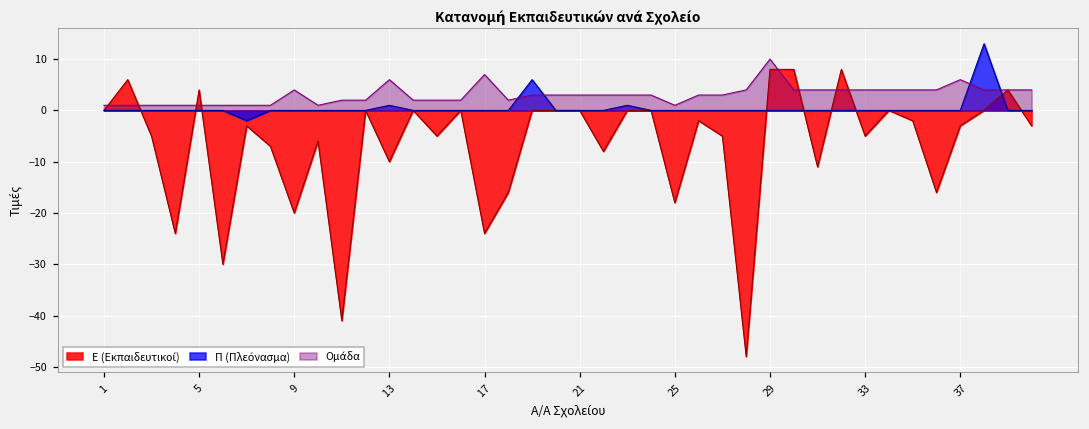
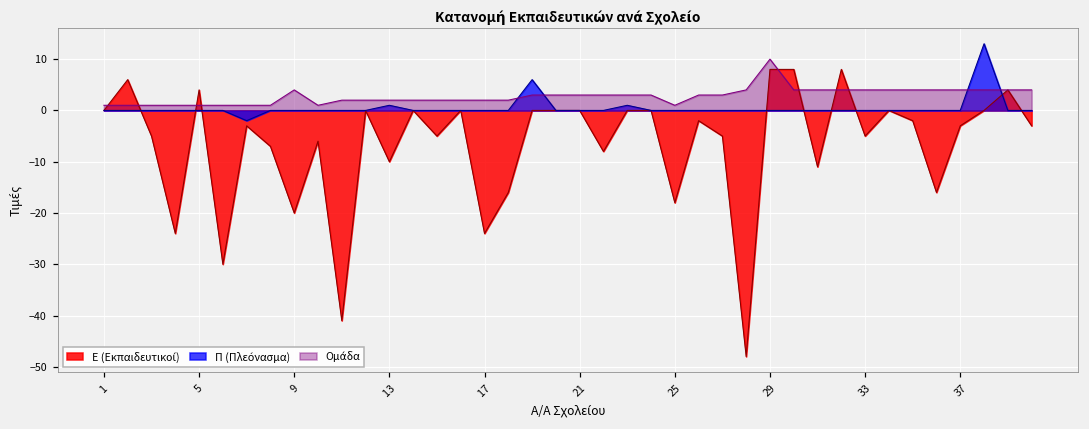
Ομάδα, 13: 6 -> 2
Ομάδα, 17: 7 -> 2
Ομάδα, 37: 6 -> 4
